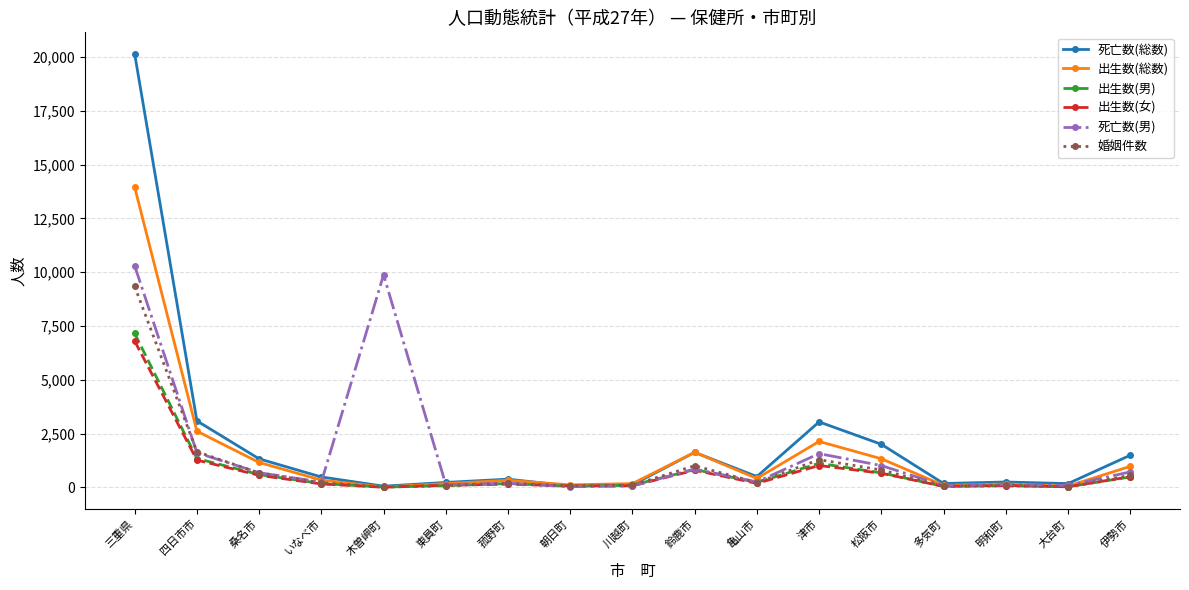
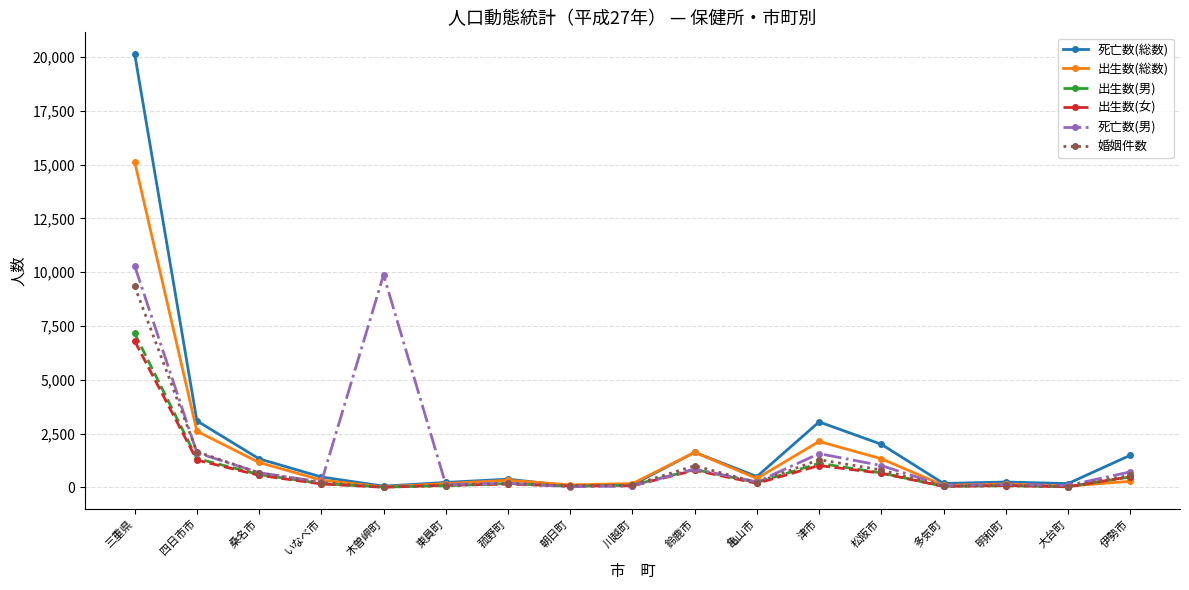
出生数(総数), 三重県: 14,000 -> 15,100
出生数(総数), 伊勢市: 1,000 -> 300
